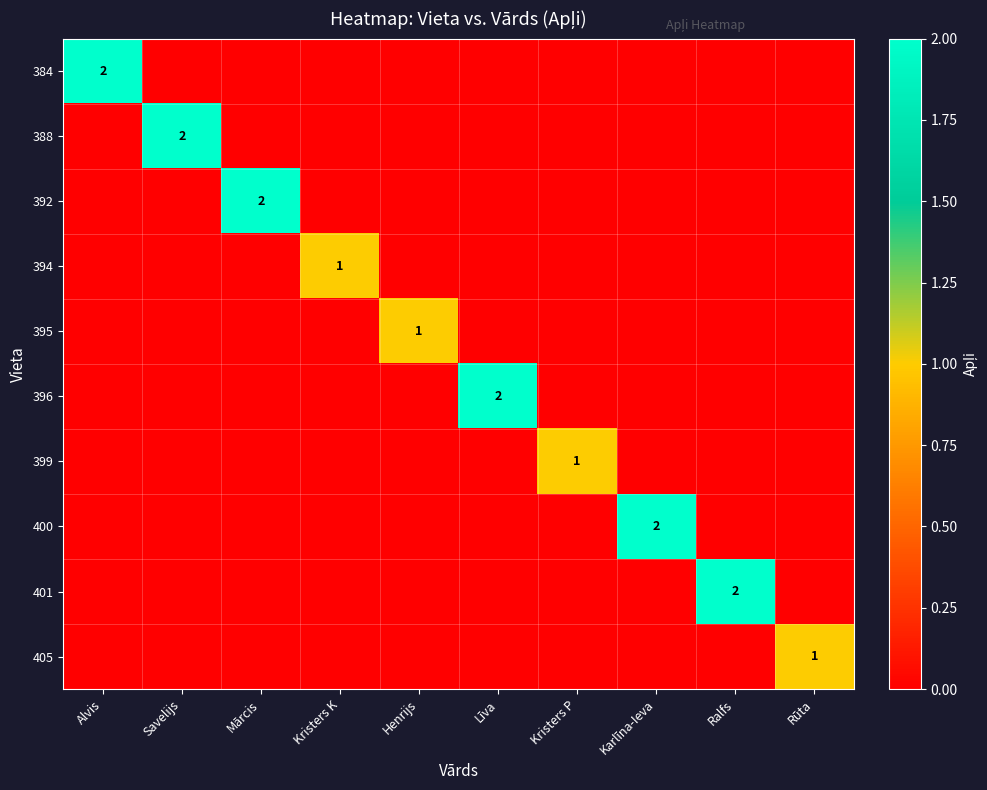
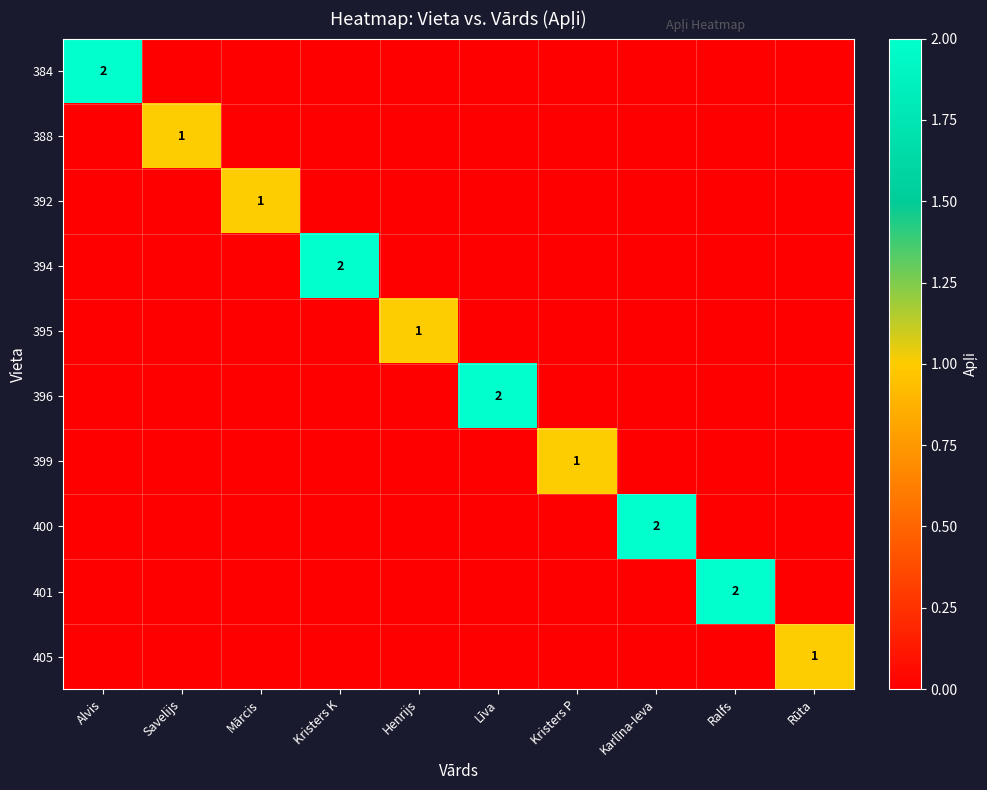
388, Savelijs: 2 -> 1
392, Mārcis: 2 -> 1
394, Kristers K: 1 -> 2
